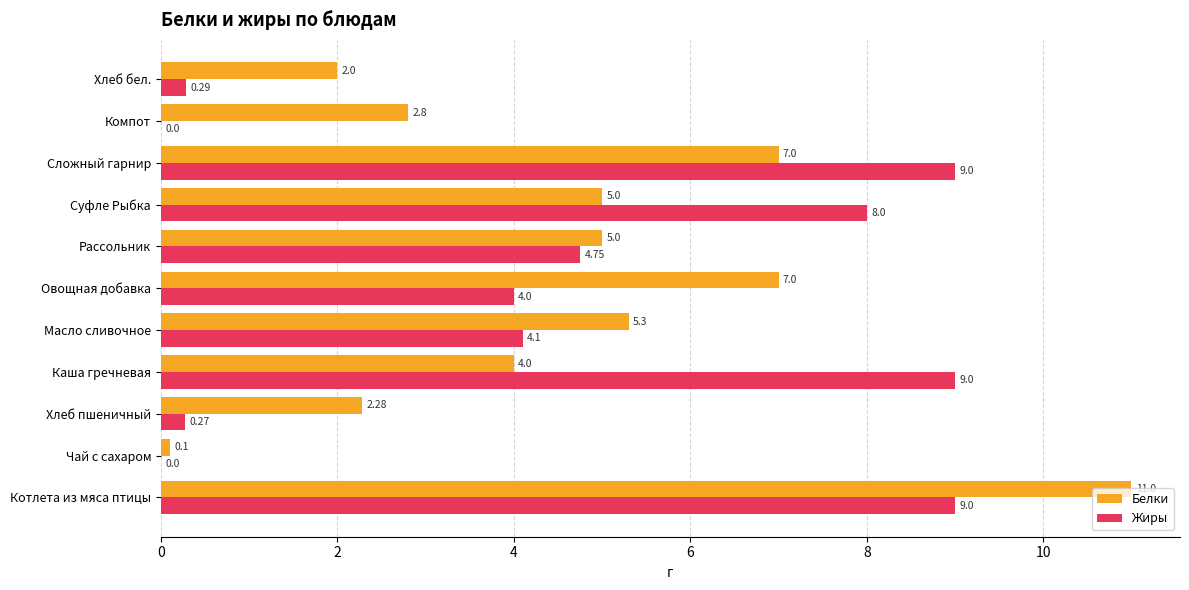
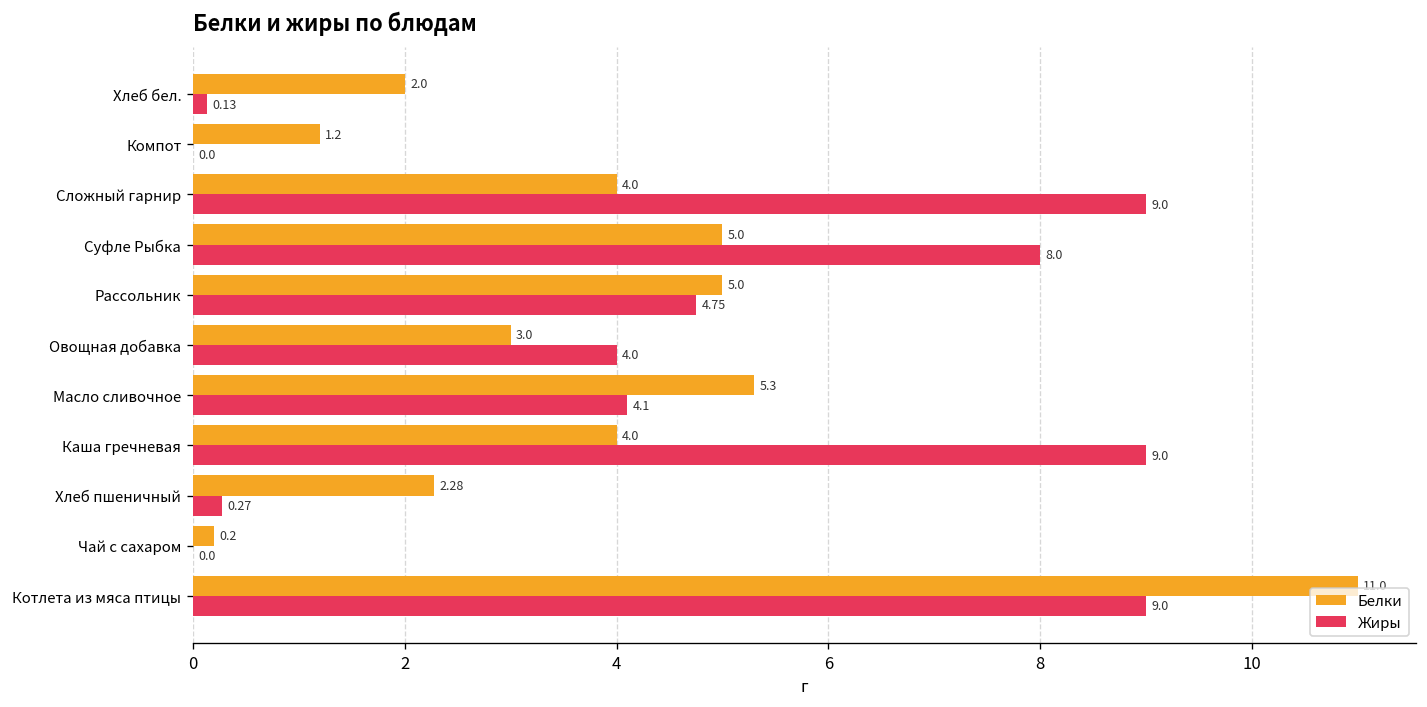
Жиры, Хлеб бел.: 0.29 -> 0.13
Белки, Компот: 2.8 -> 1.2
Белки, Сложный гарнир: 7.0 -> 4.0
Белки, Овощная добавка: 7.0 -> 3.0
Белки, Чай с сахаром: 0.1 -> 0.2
